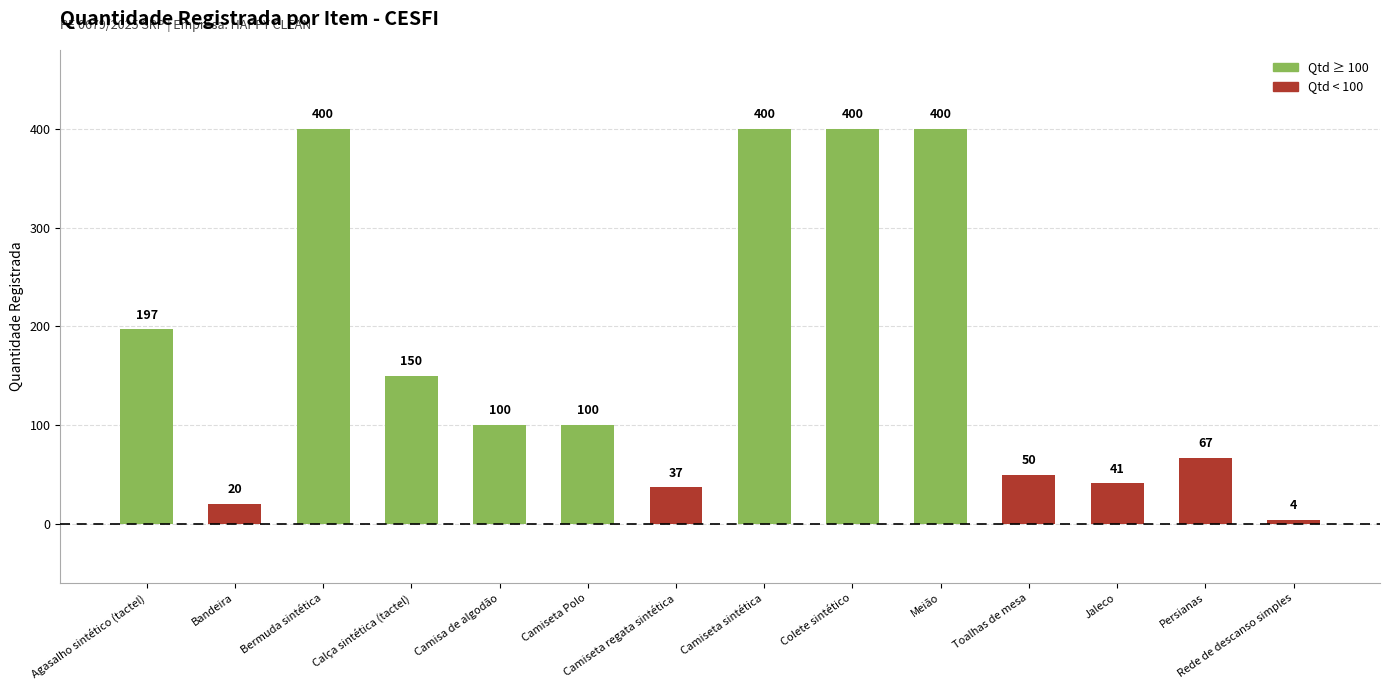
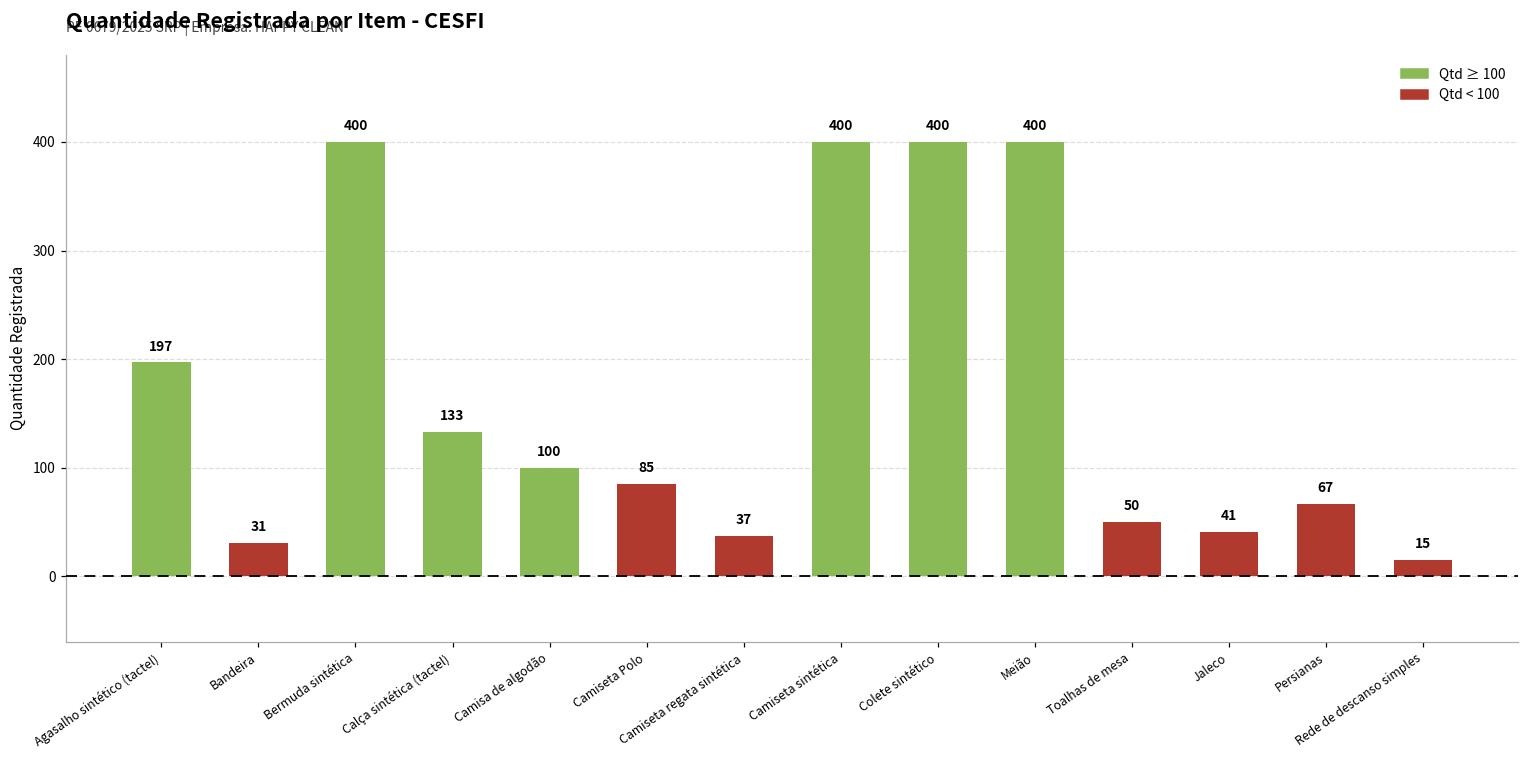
Bandeira: 20 -> 31
Calça sintética (tactel): 150 -> 133
Camiseta Polo: 100 -> 85
Rede de descanso simples: 4 -> 15
